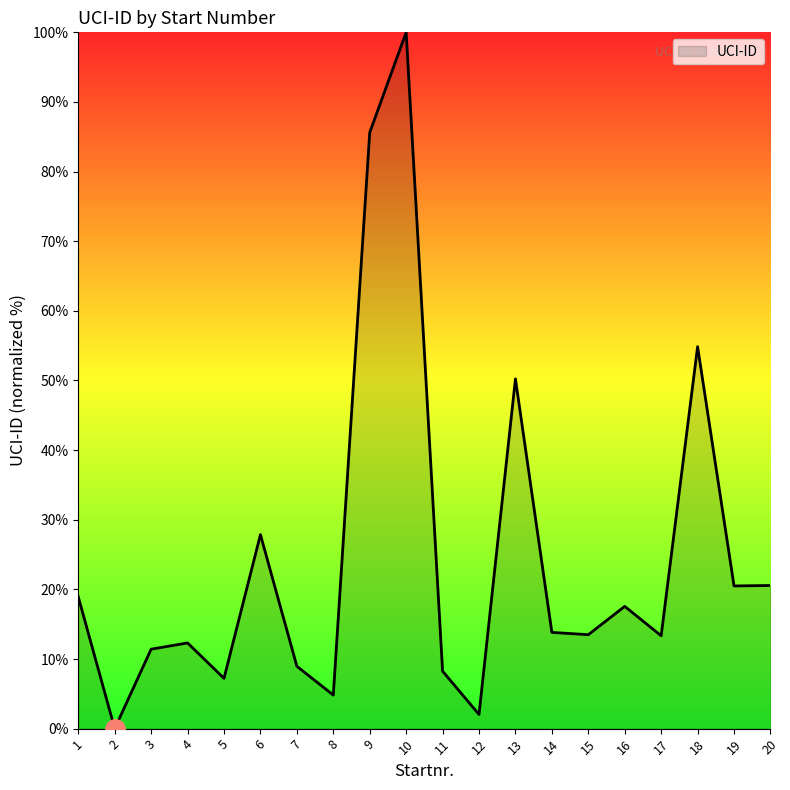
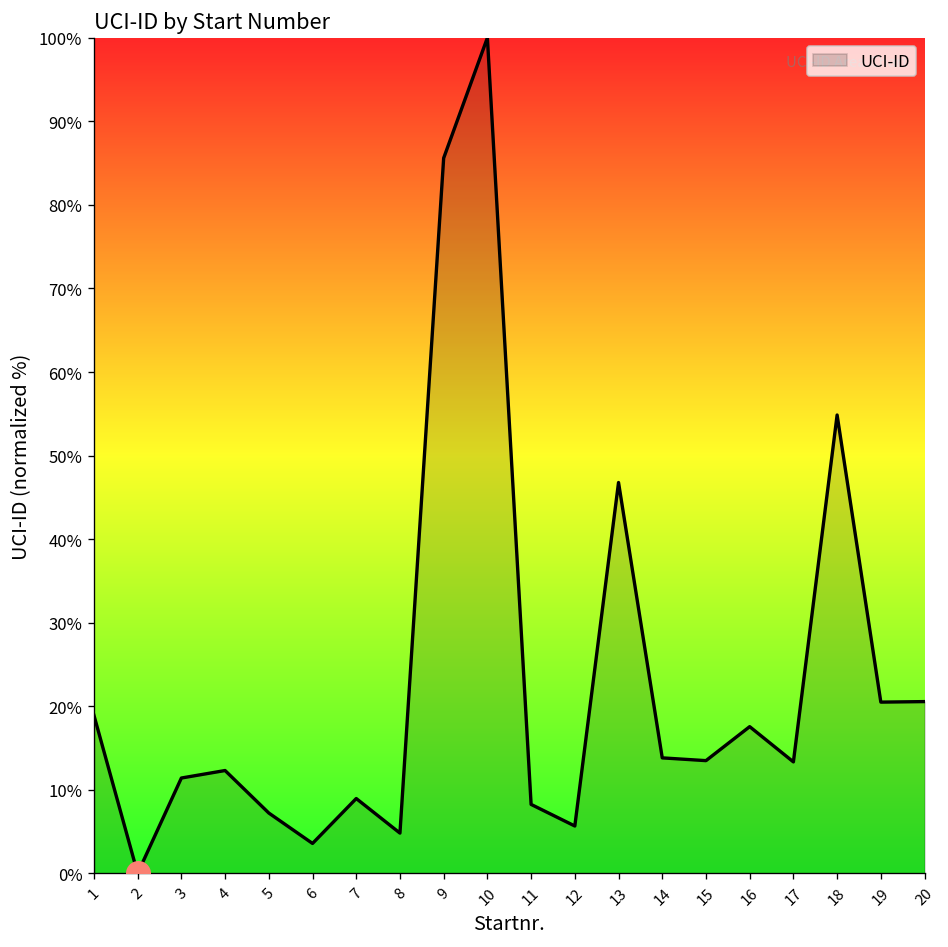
UCI-ID, 6: 28% -> 4%
UCI-ID, 12: 2% -> 6%
UCI-ID, 13: 50% -> 47%
